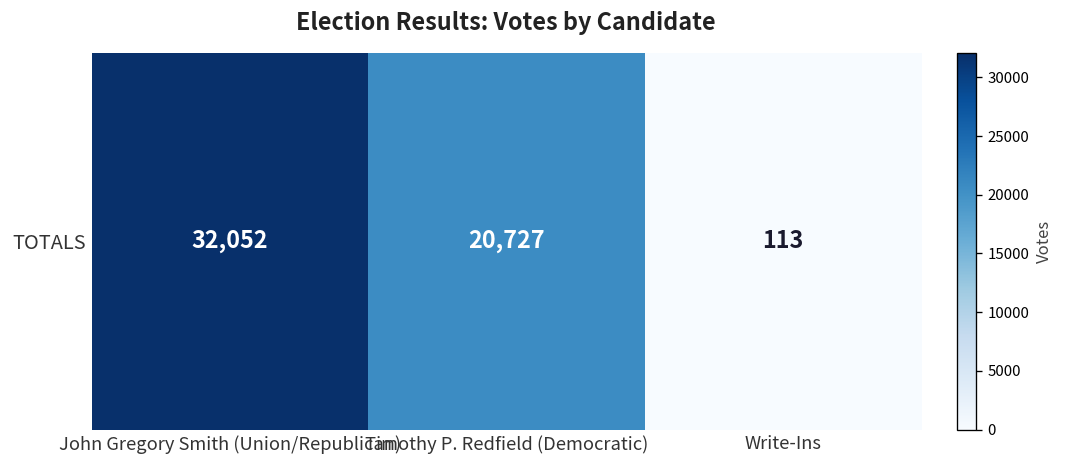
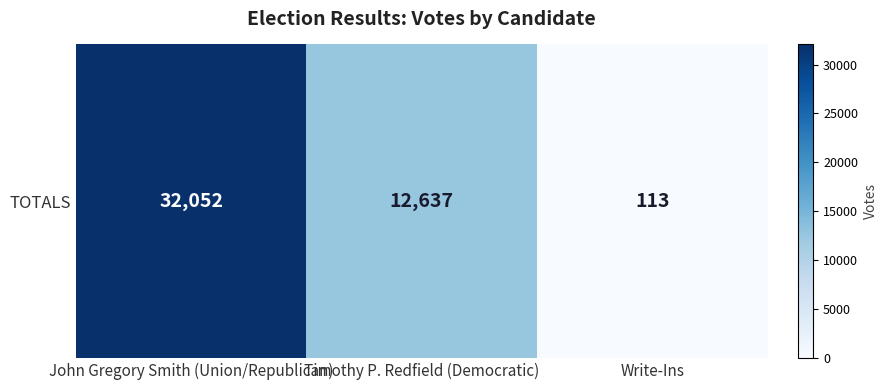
TOTALS, Timothy P. Redfield (Democratic): 20,727 -> 12,637
